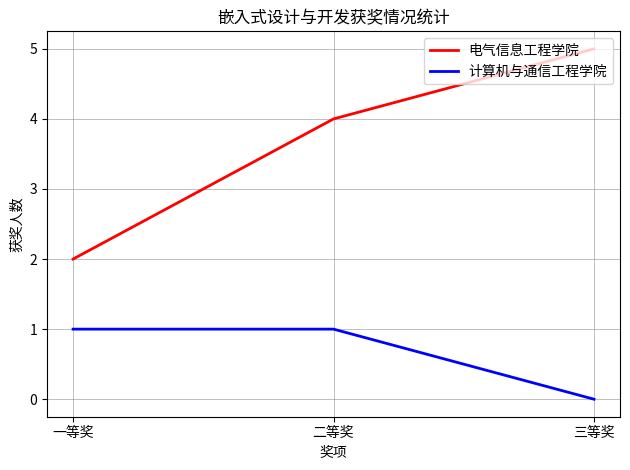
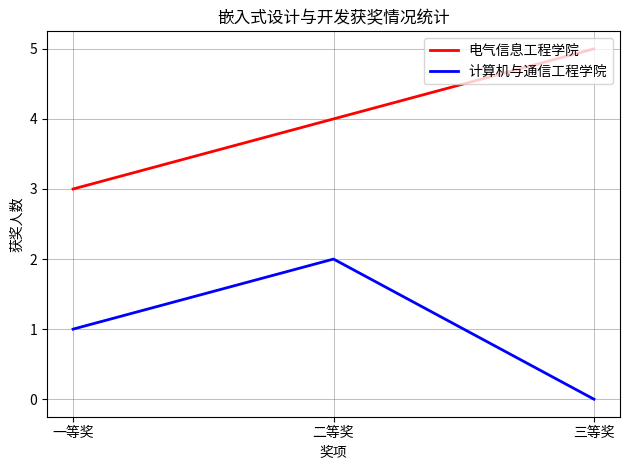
电气信息工程学院, 一等奖: 2 -> 3
计算机与通信工程学院, 二等奖: 1 -> 2
